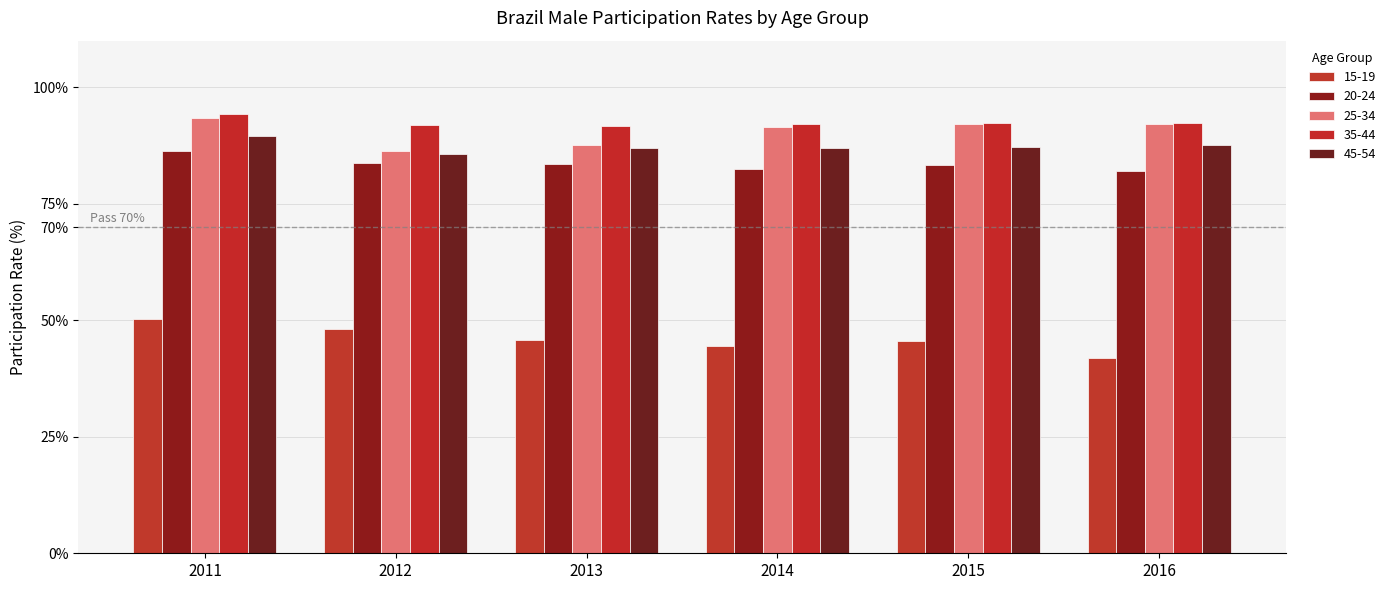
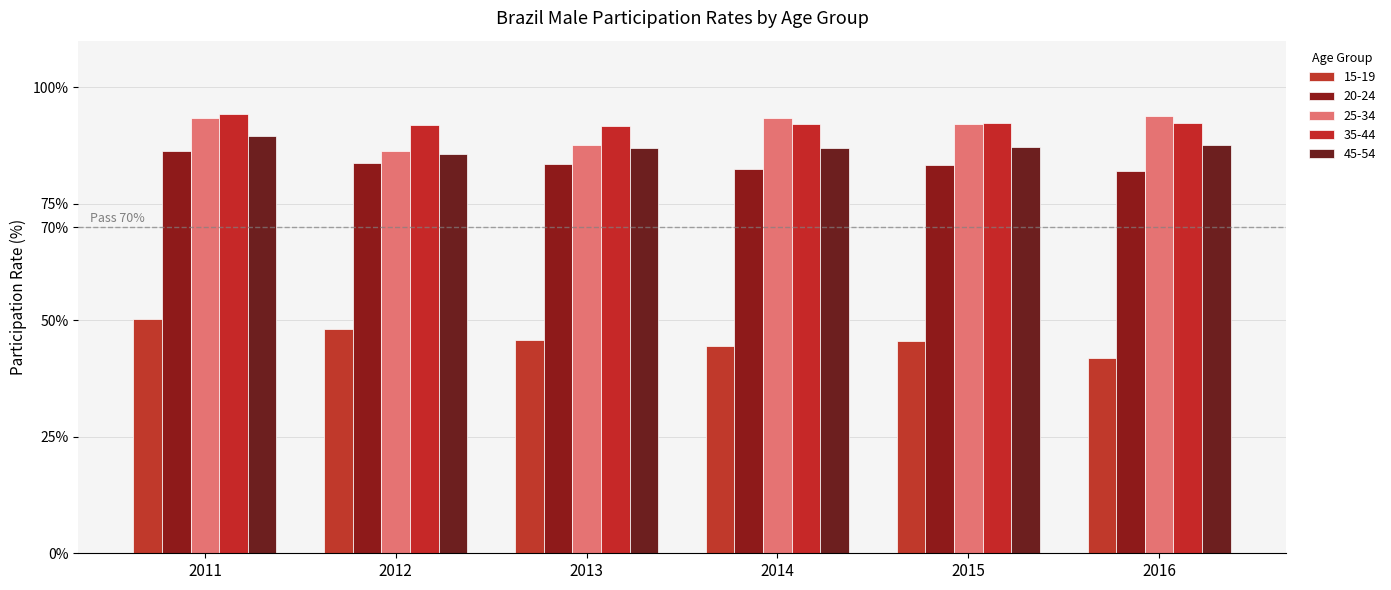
25-34, 2014: 91% -> 93%
25-34, 2016: 92% -> 94%
